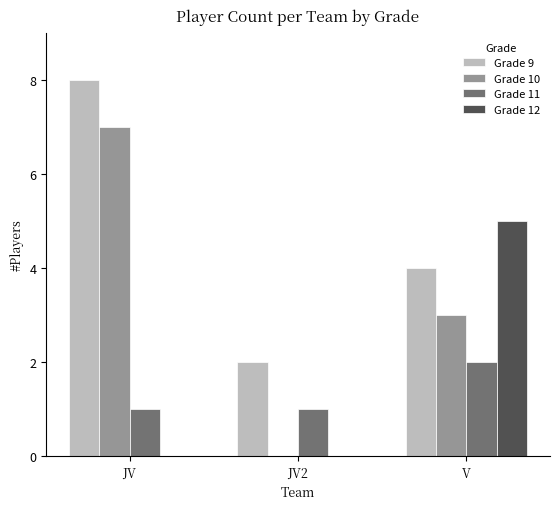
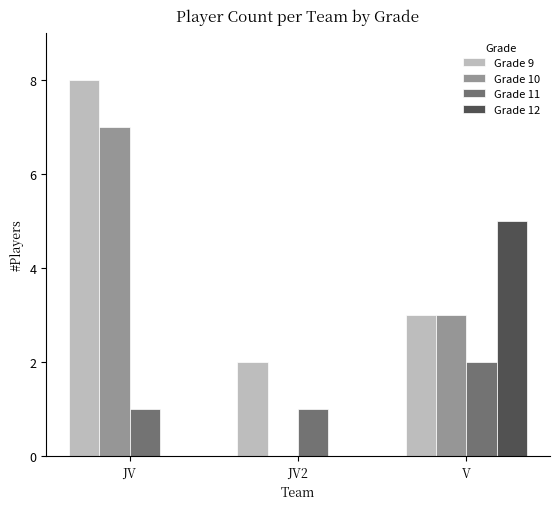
Grade 9, V: 4 -> 3
